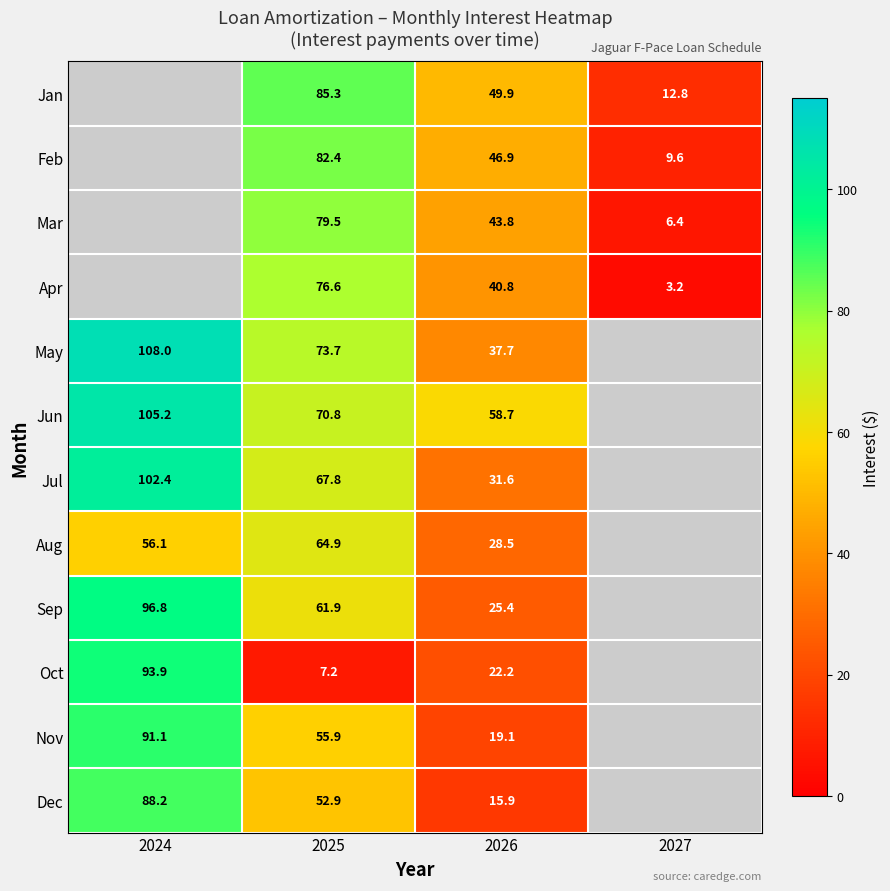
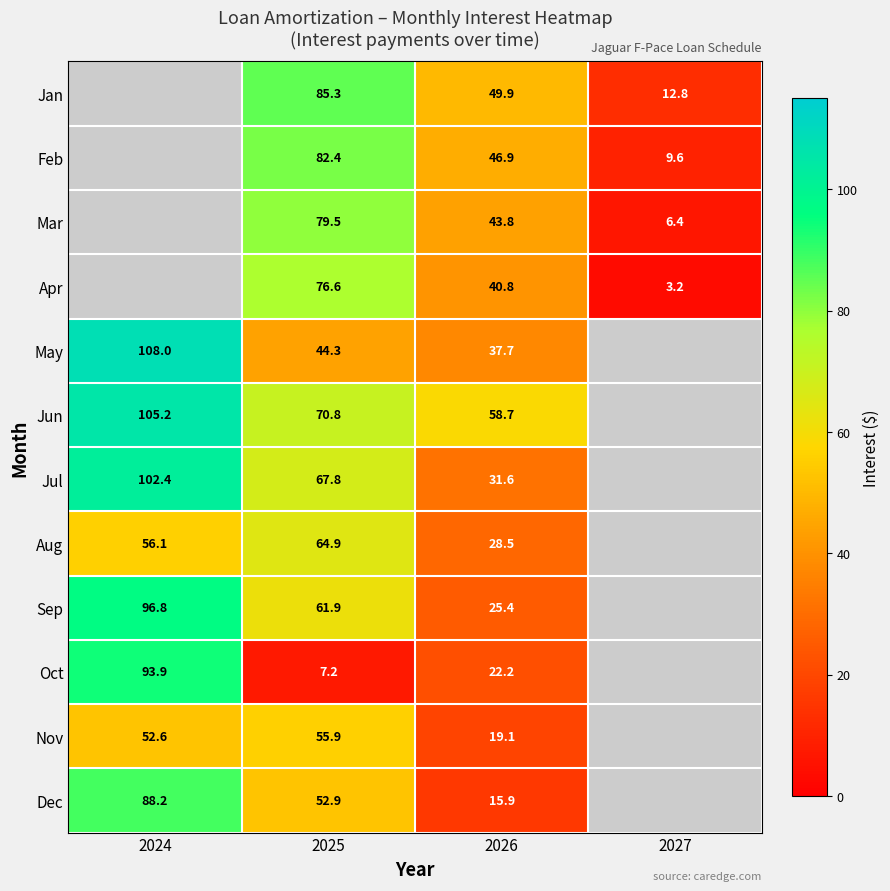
May, 2025: 73.7 -> 44.3
Nov, 2024: 91.1 -> 52.6
